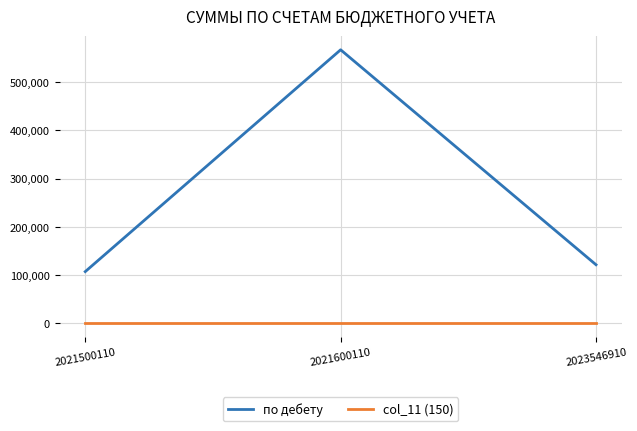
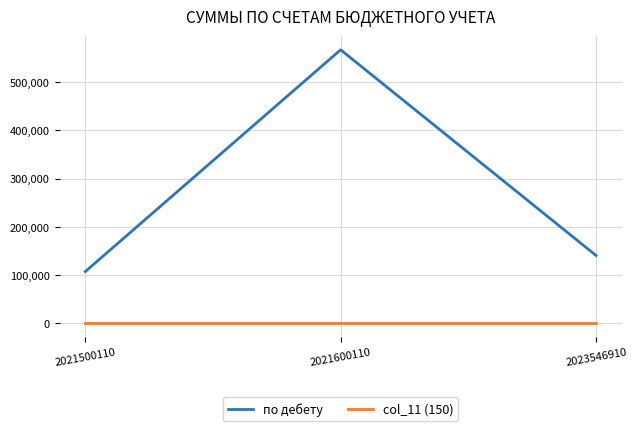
по дебету, 2023546910: 120,000 -> 140,000
